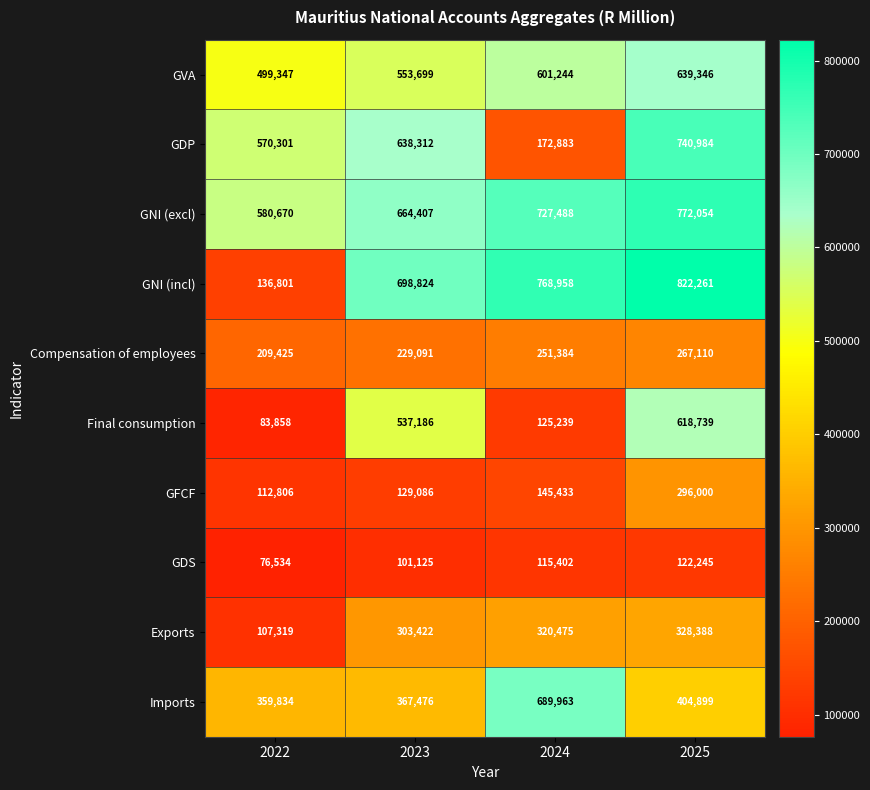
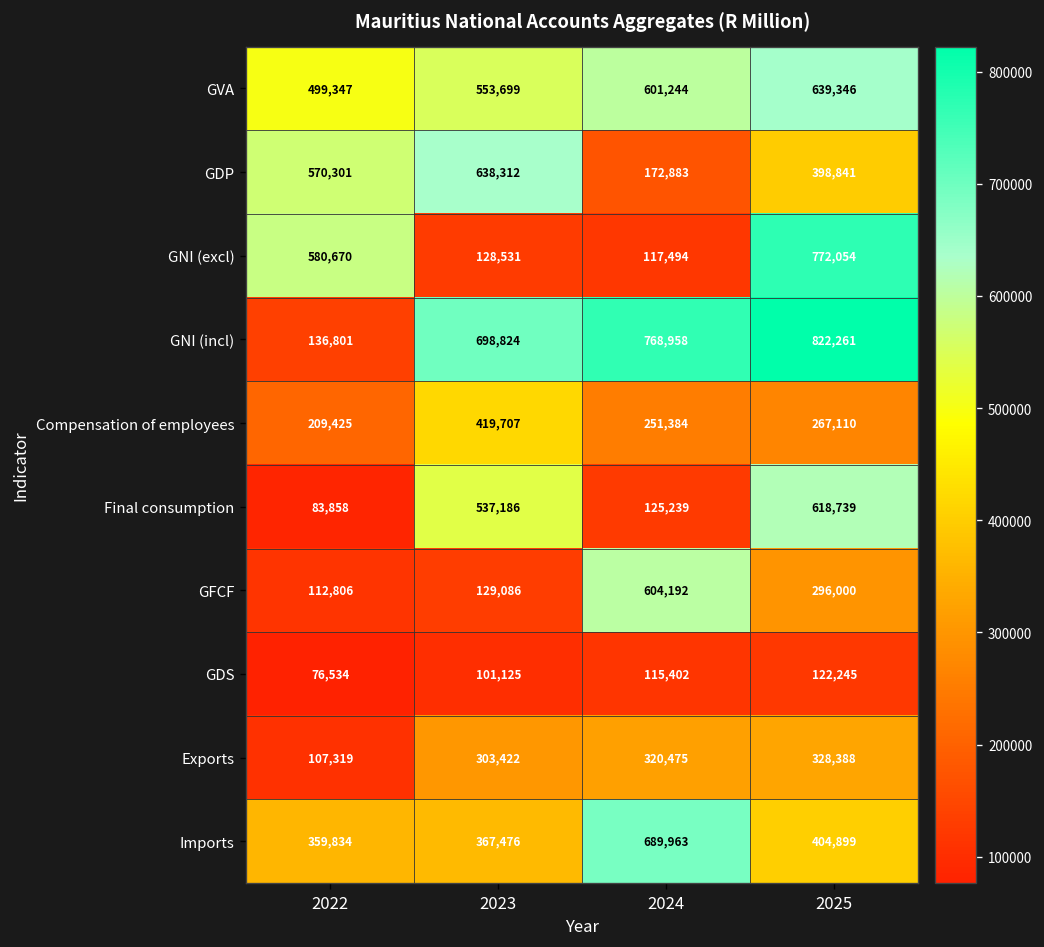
GDP, 2025: 740,984 -> 398,841
GNI (excl), 2023: 664,407 -> 128,531
GNI (excl), 2024: 727,488 -> 117,494
Compensation of employees, 2023: 229,091 -> 419,707
GFCF, 2024: 145,433 -> 604,192
